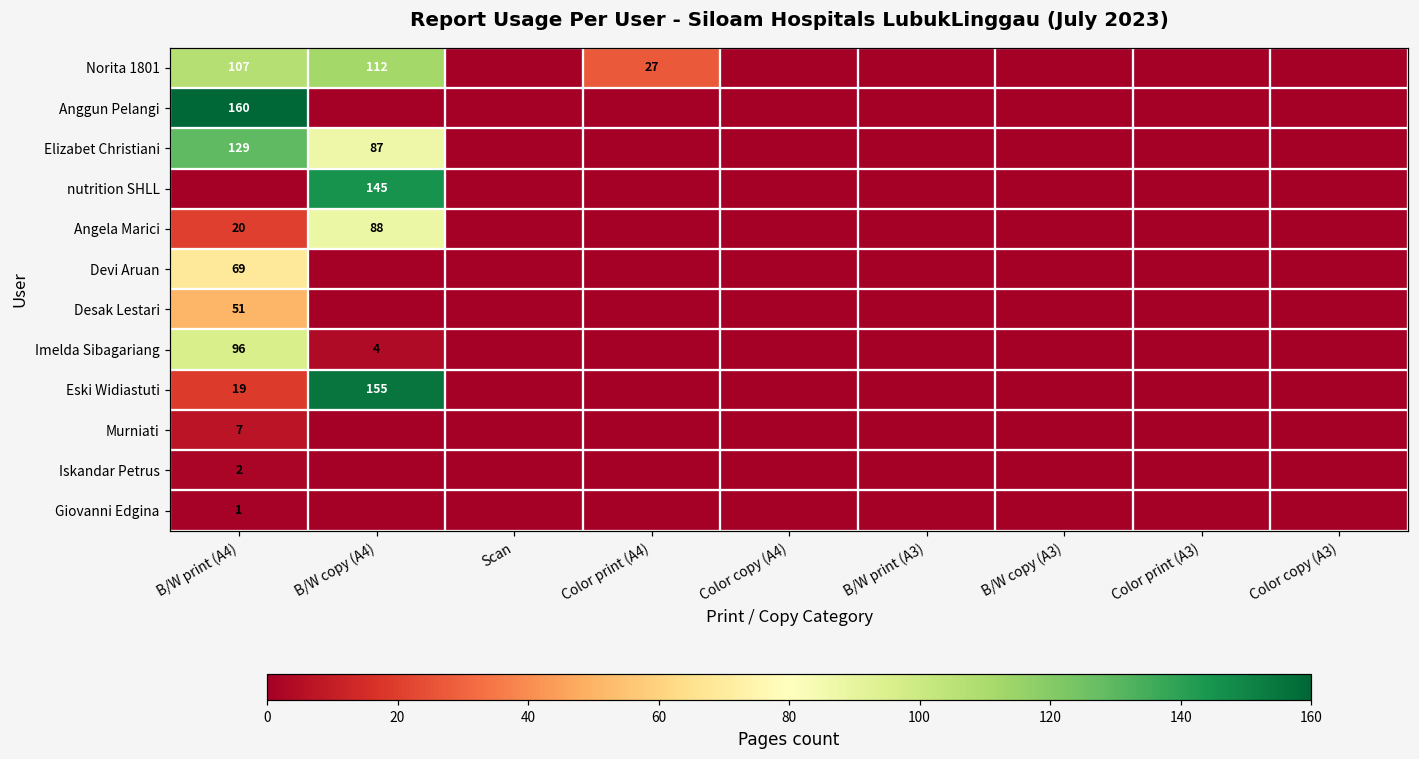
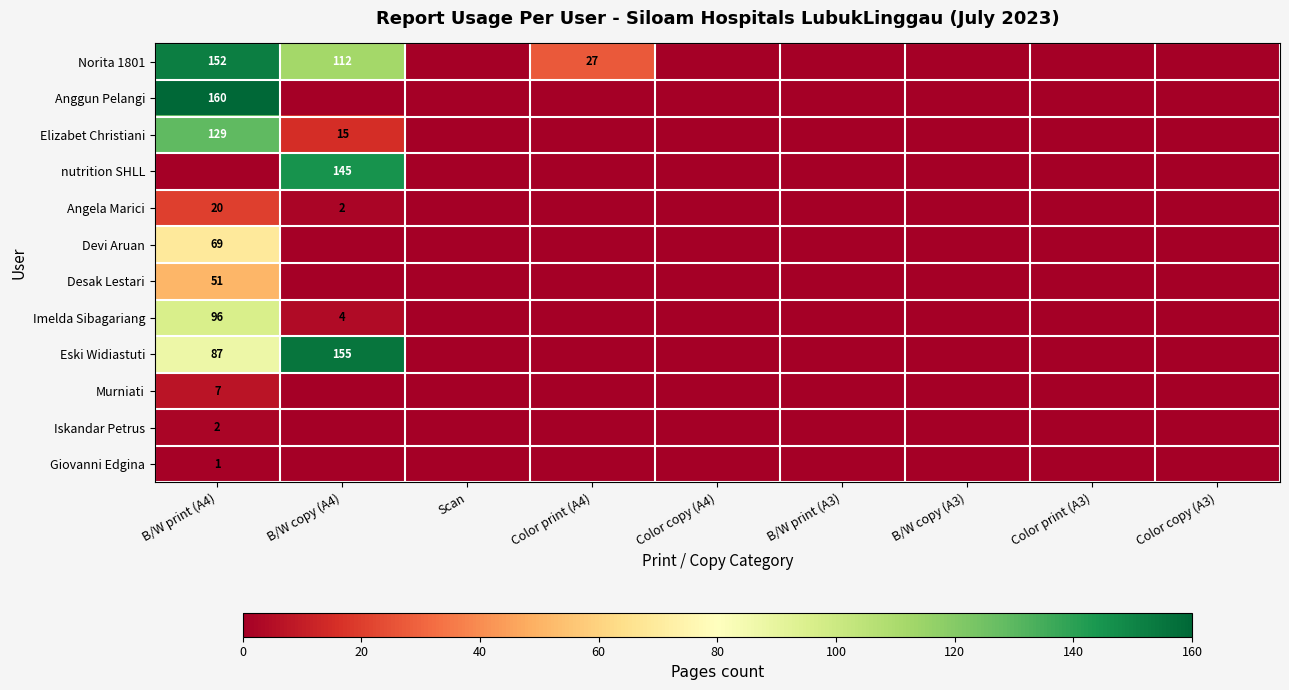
Norita 1801, B/W print (A4): 107 -> 152
Elizabet Christiani, B/W copy (A4): 87 -> 15
Angela Marici, B/W copy (A4): 88 -> 2
Eski Widiastuti, B/W print (A4): 19 -> 87
